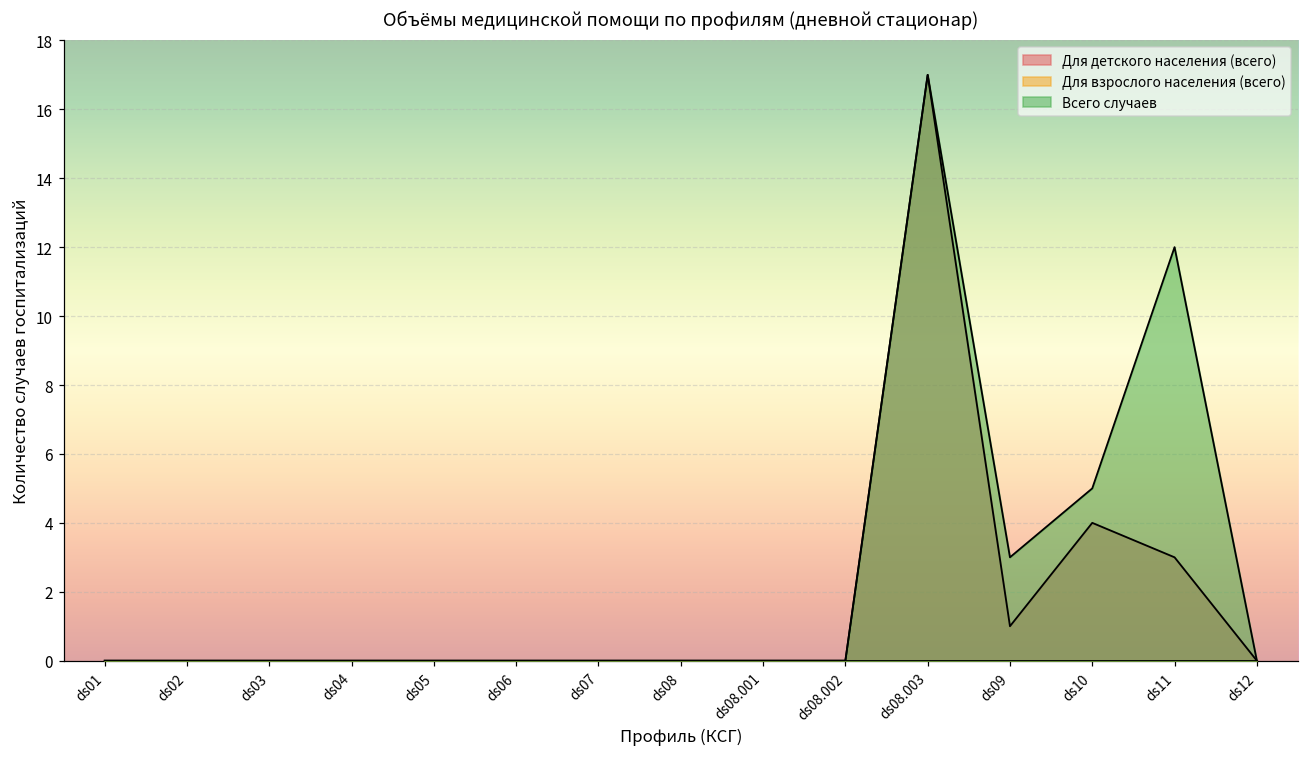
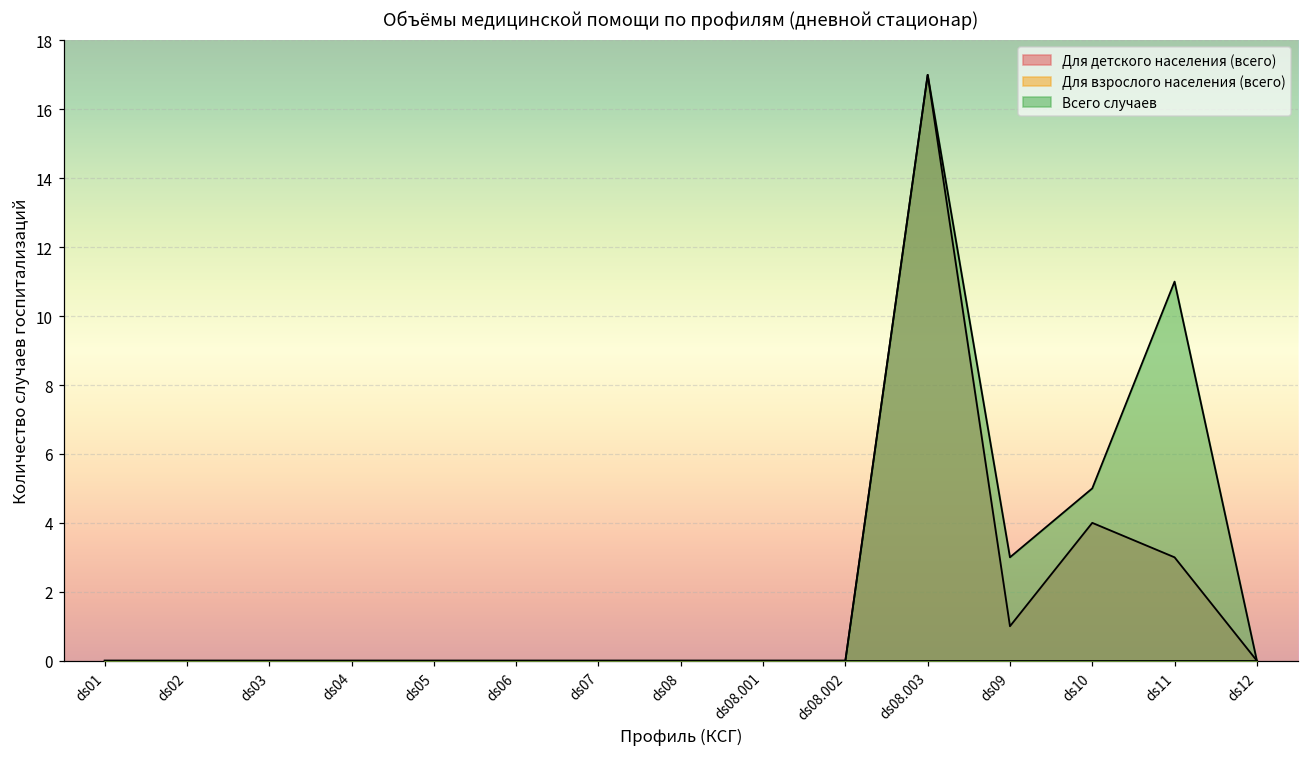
Всего случаев, ds11: 12 -> 11
